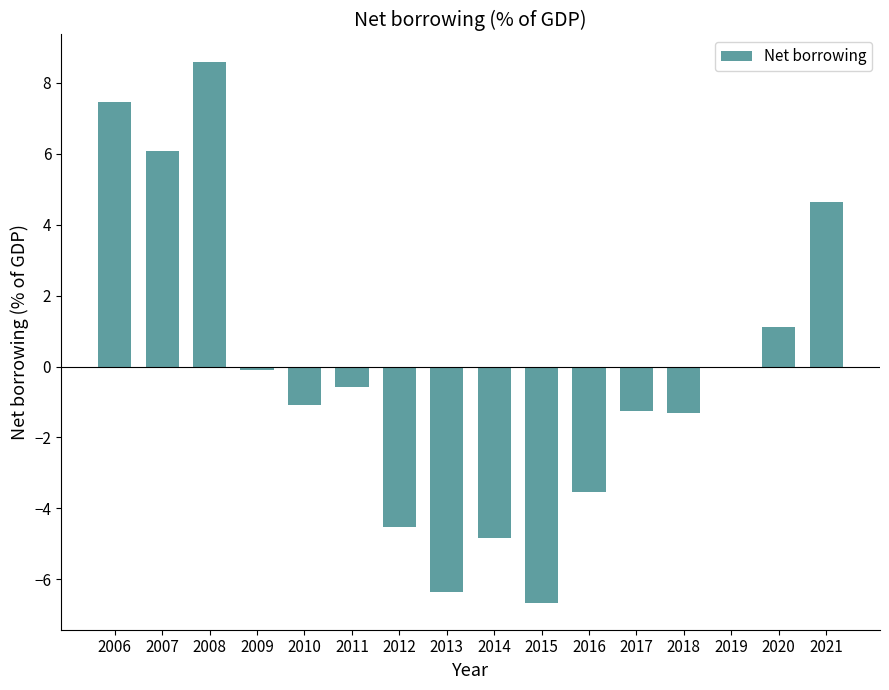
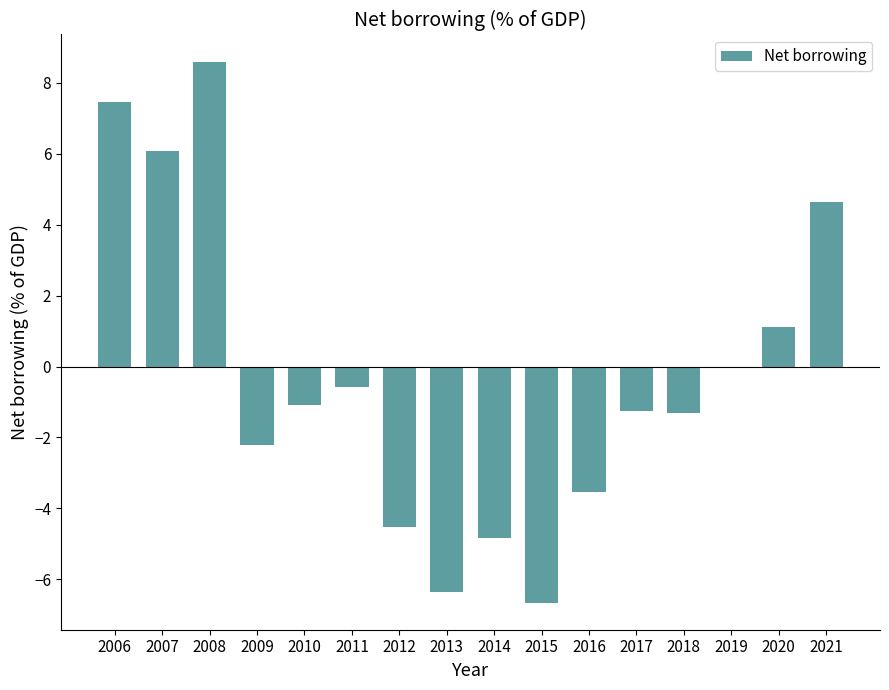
2009: -0.1 -> -2.2
